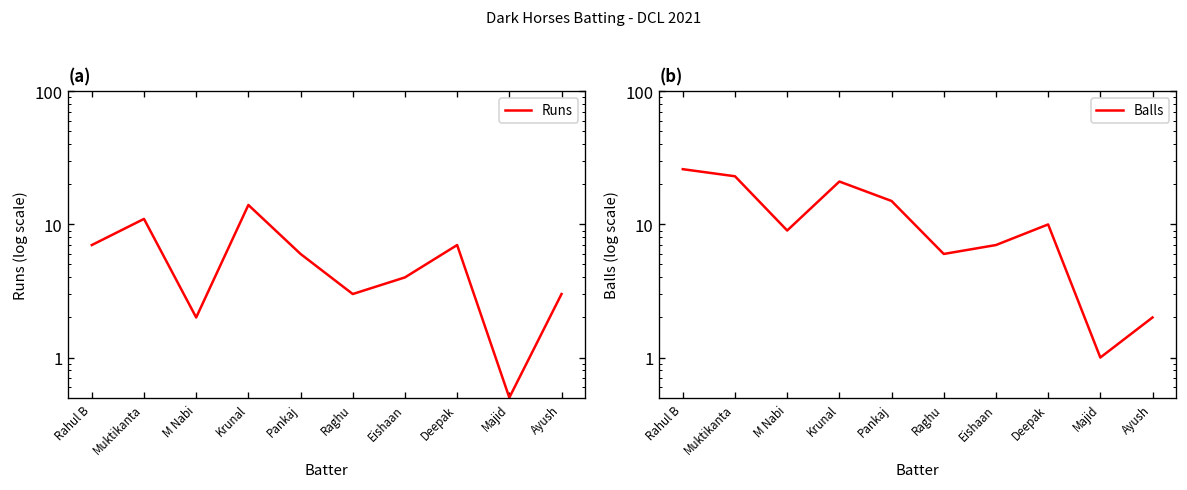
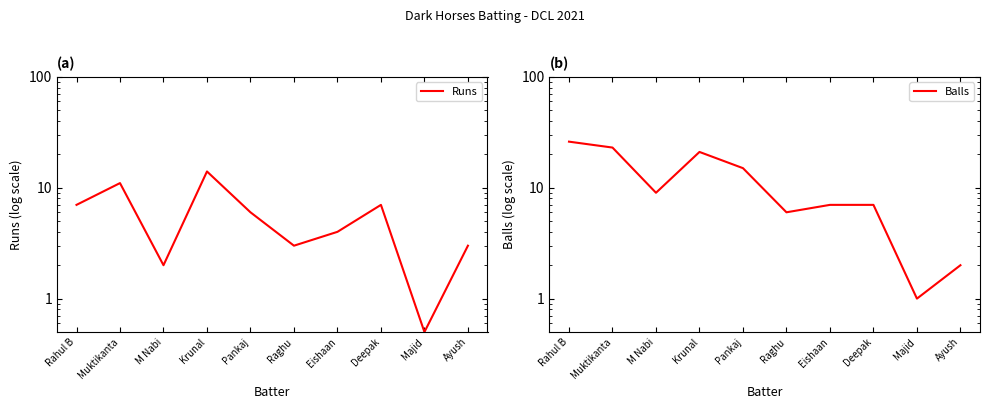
(b), Deepak: 10 -> 7
